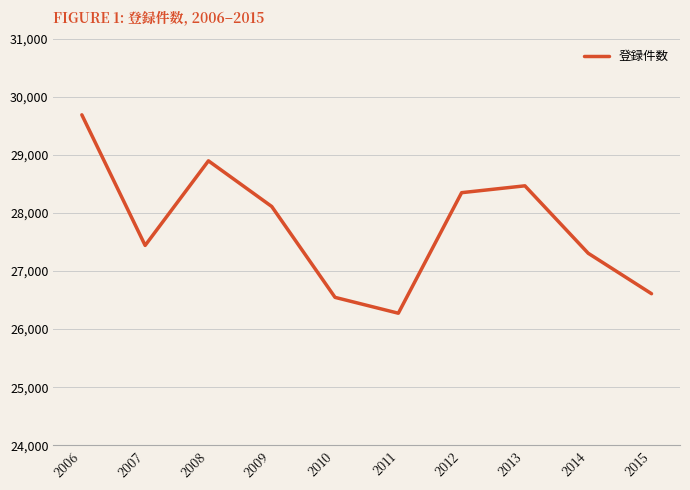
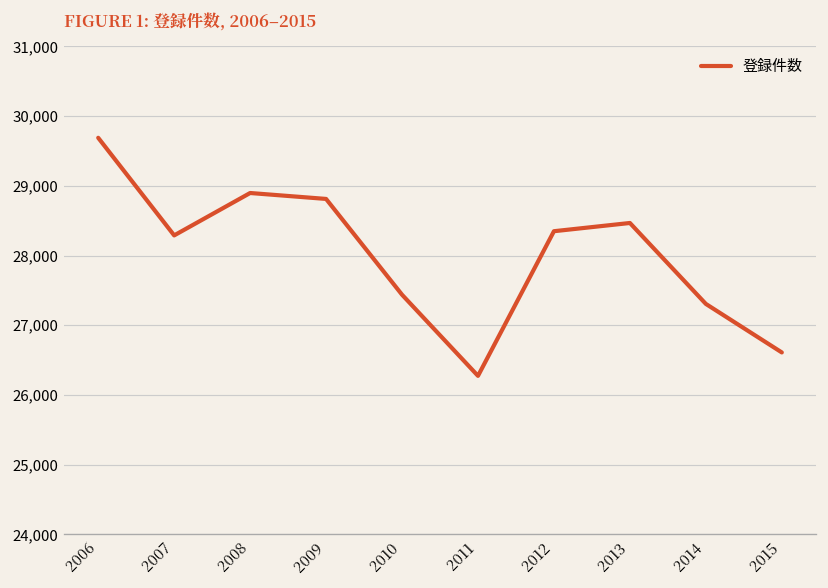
2007: 27,400 -> 28,300
2009: 28,100 -> 28,800
2010: 26,500 -> 27,400
